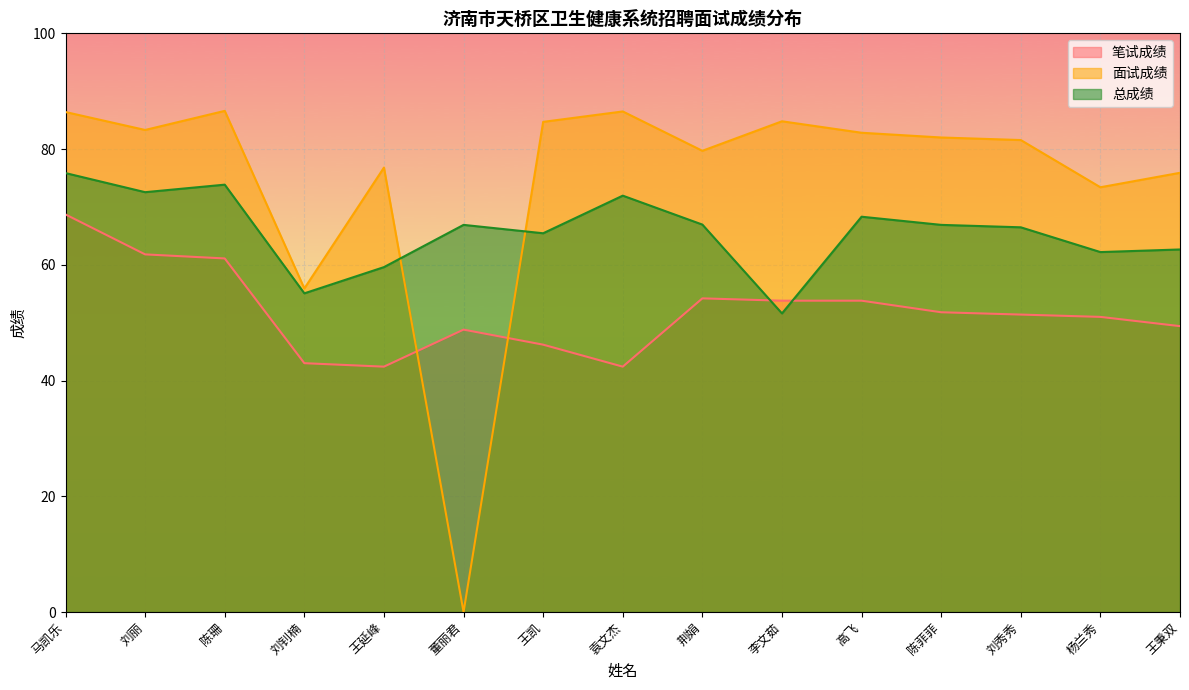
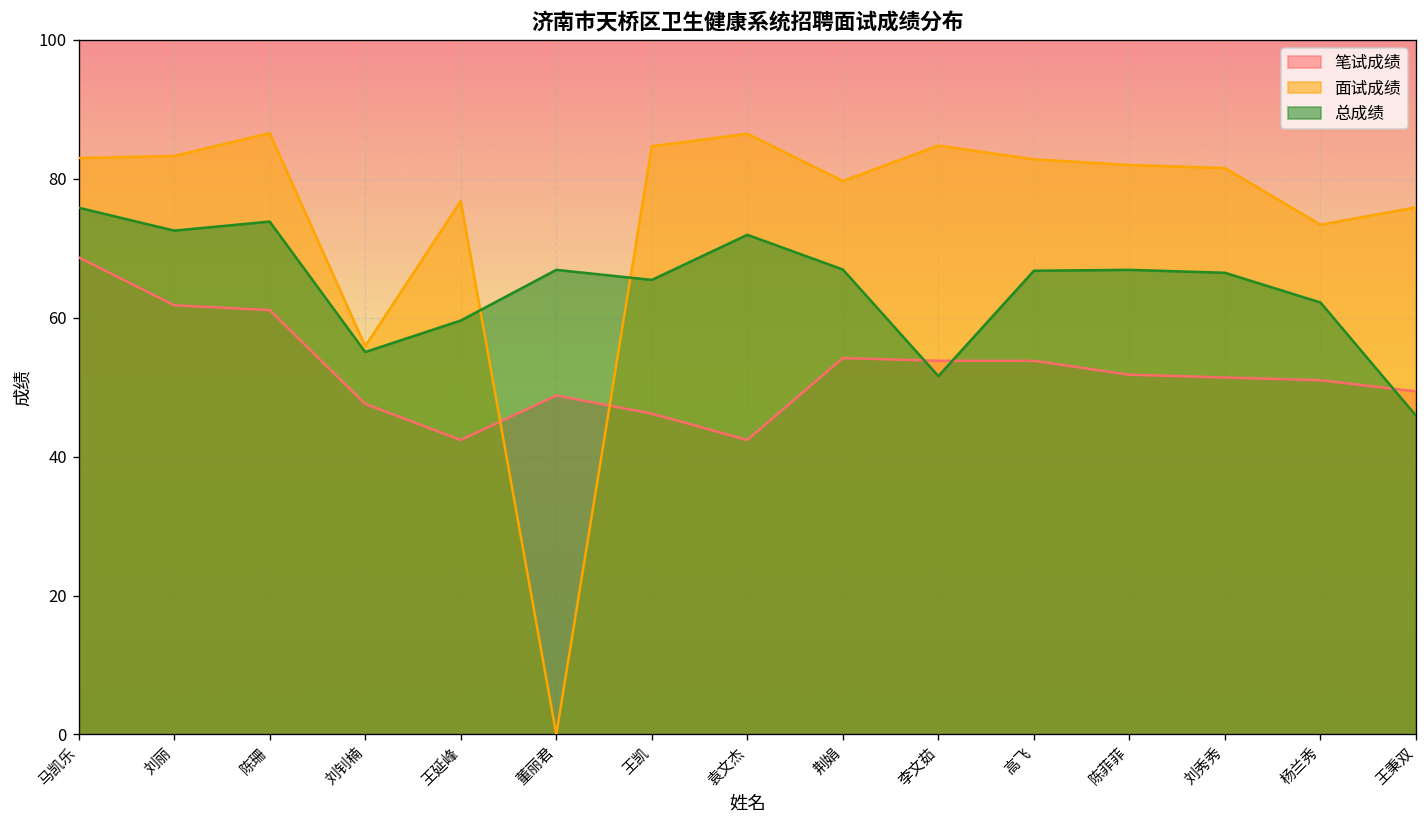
面试成绩, 马凯乐: 86 -> 83
笔试成绩, 刘钊楠: 43 -> 48
总成绩, 高飞: 68 -> 67
总成绩, 王秉双: 63 -> 46
